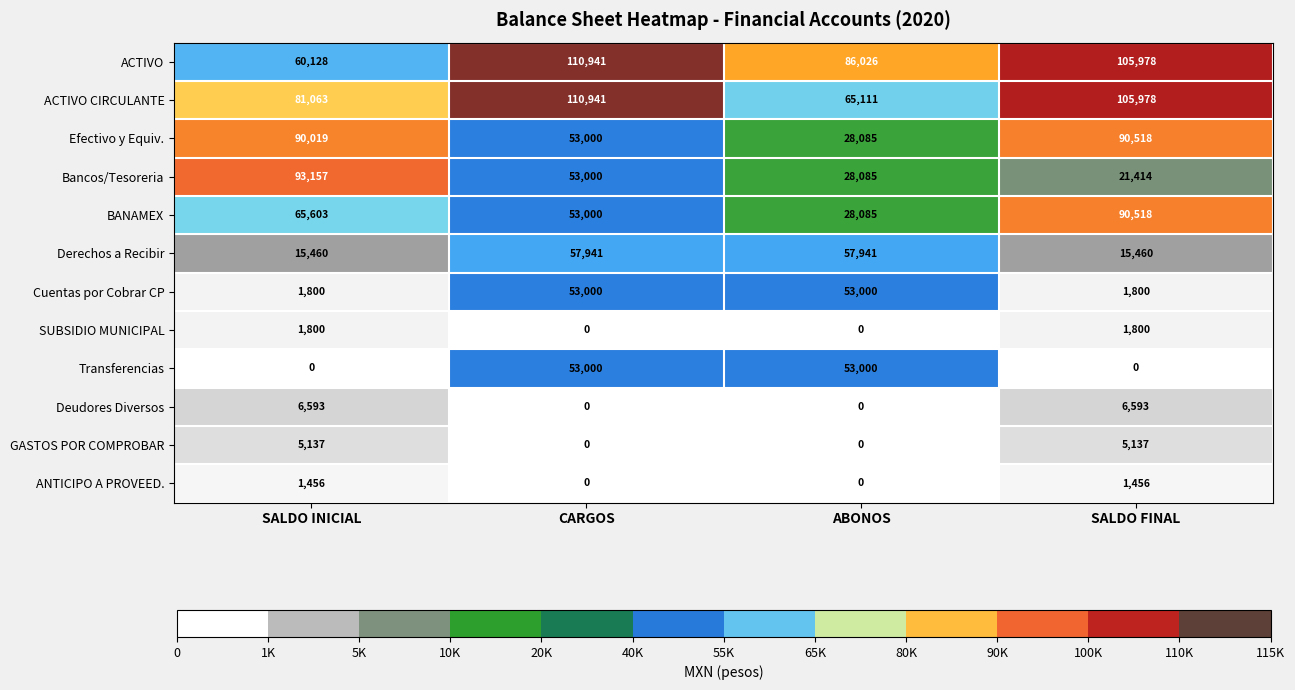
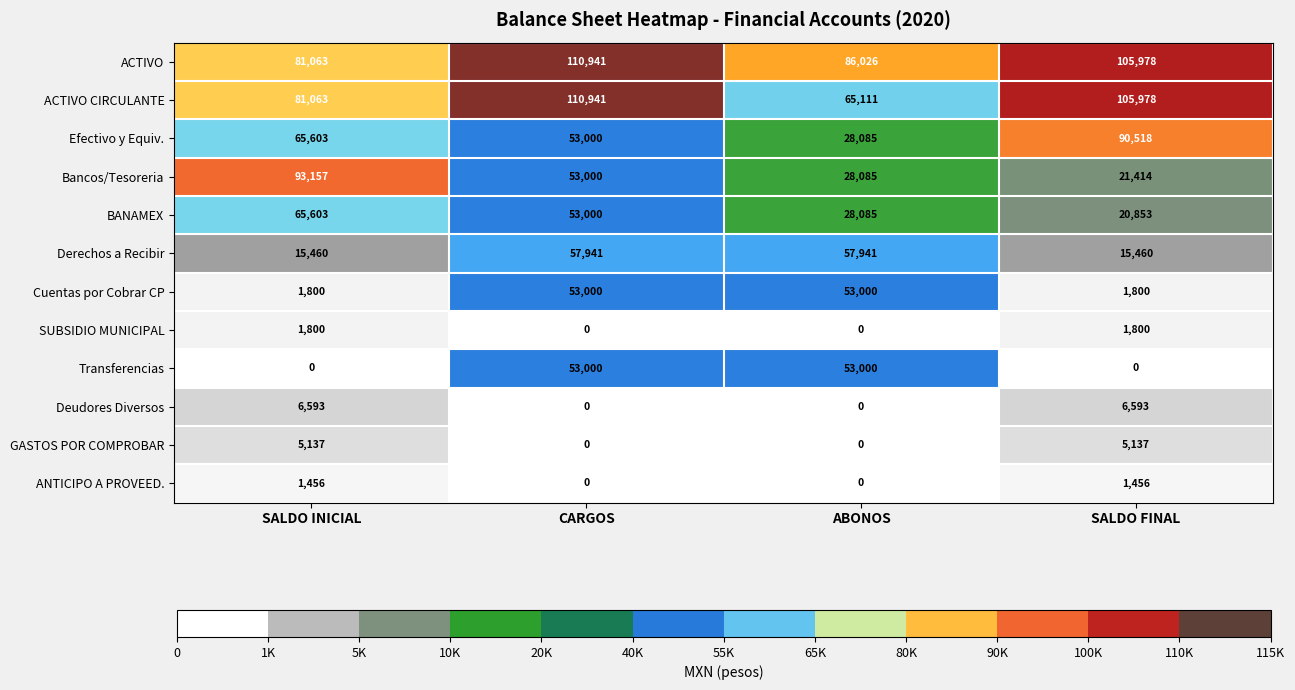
ACTIVO, SALDO INICIAL: 60,128 -> 81,063
Efectivo y Equiv., SALDO INICIAL: 90,019 -> 65,603
BANAMEX, SALDO FINAL: 90,518 -> 20,853
